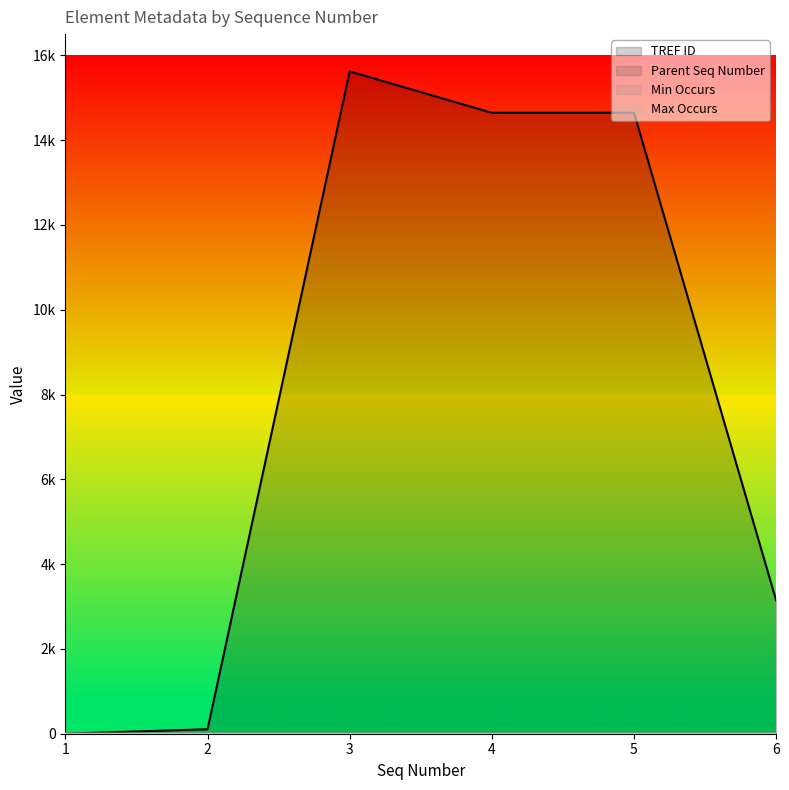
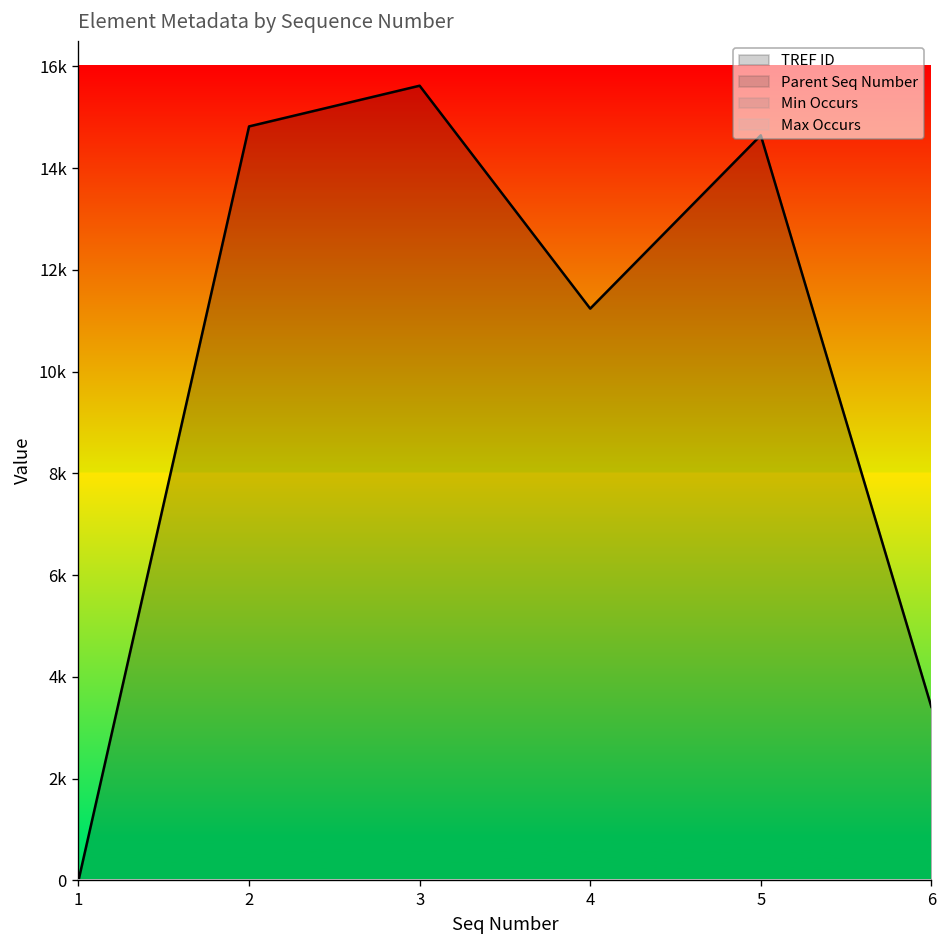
TREF ID, 2: 100 -> 14800
TREF ID, 4: 14600 -> 11200
TREF ID, 6: 3100 -> 3400
